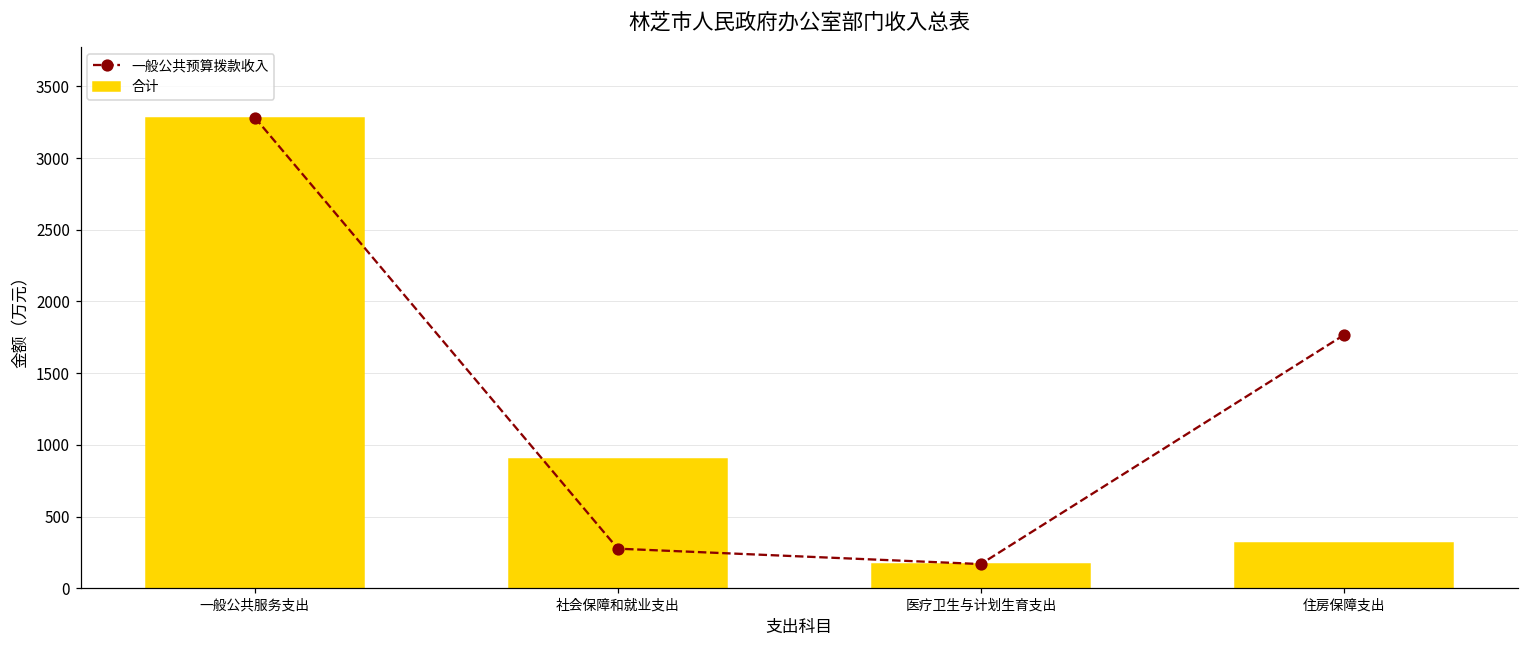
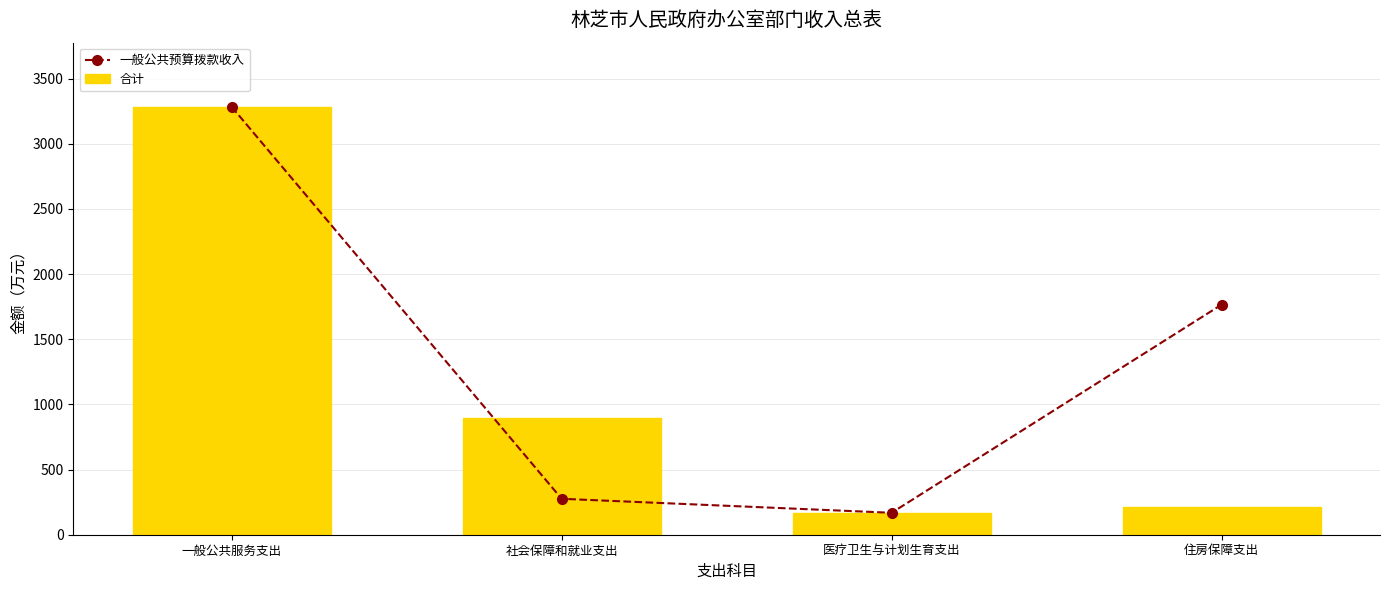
合计, 住房保障支出: 320 -> 210
